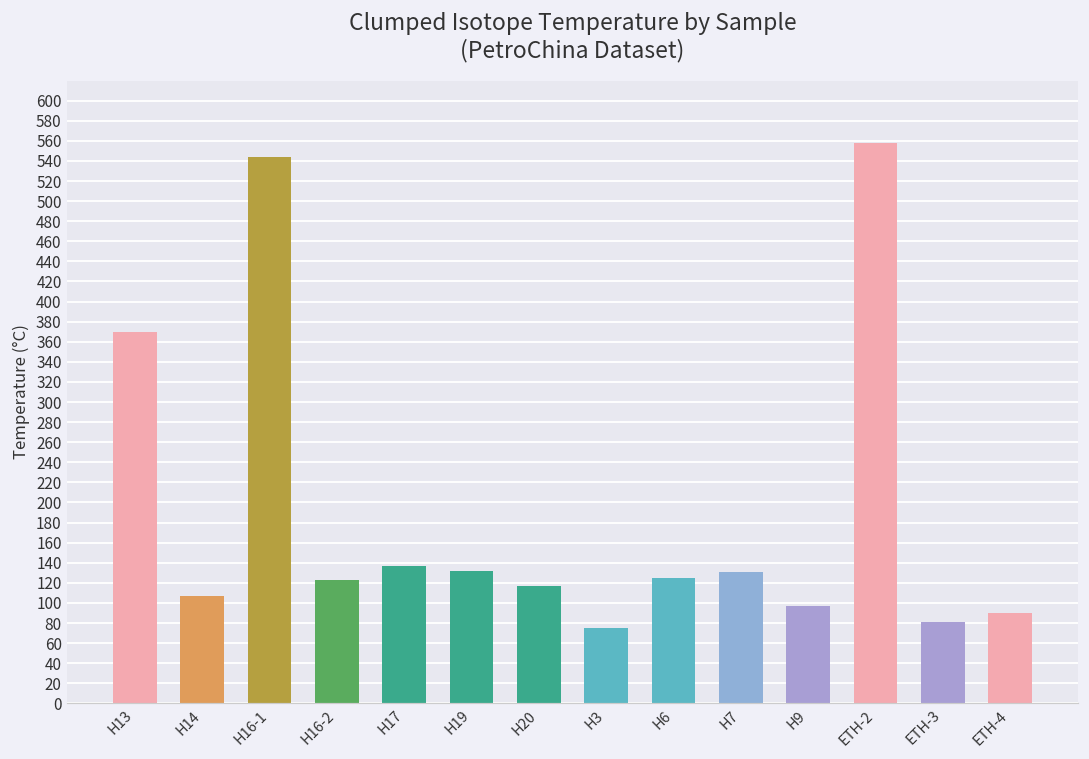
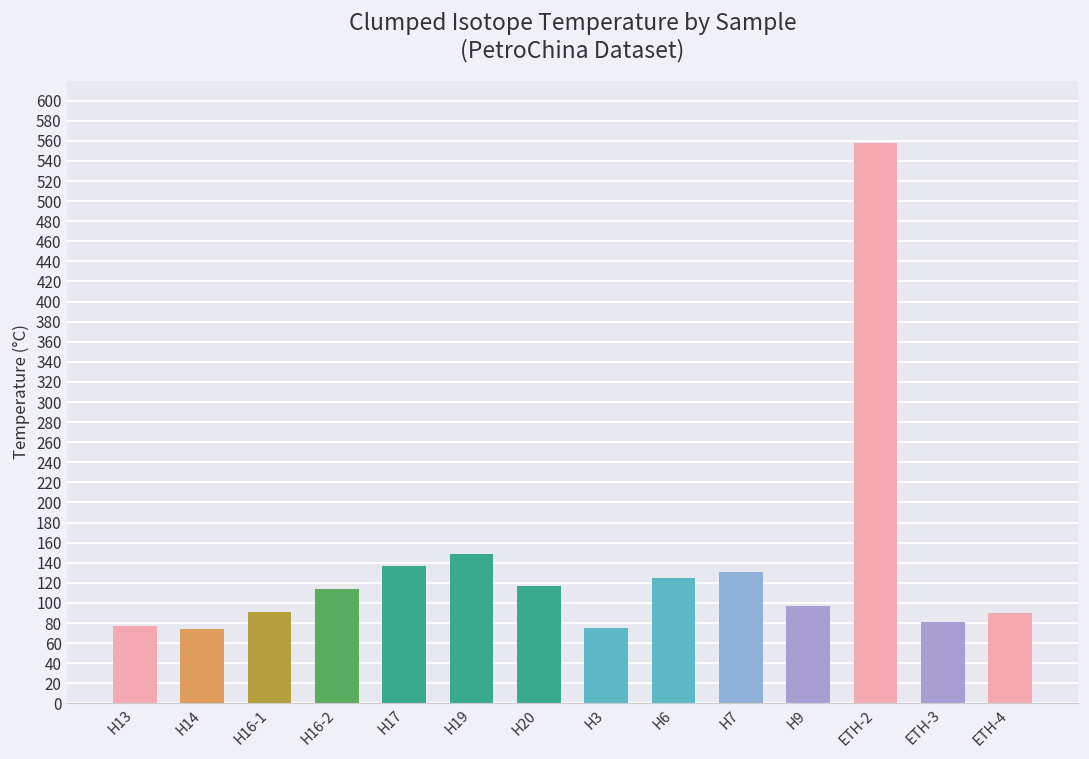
H13: 370 -> 80
H14: 110 -> 70
H16-1: 540 -> 90
H16-2: 120 -> 110
H19: 130 -> 150
